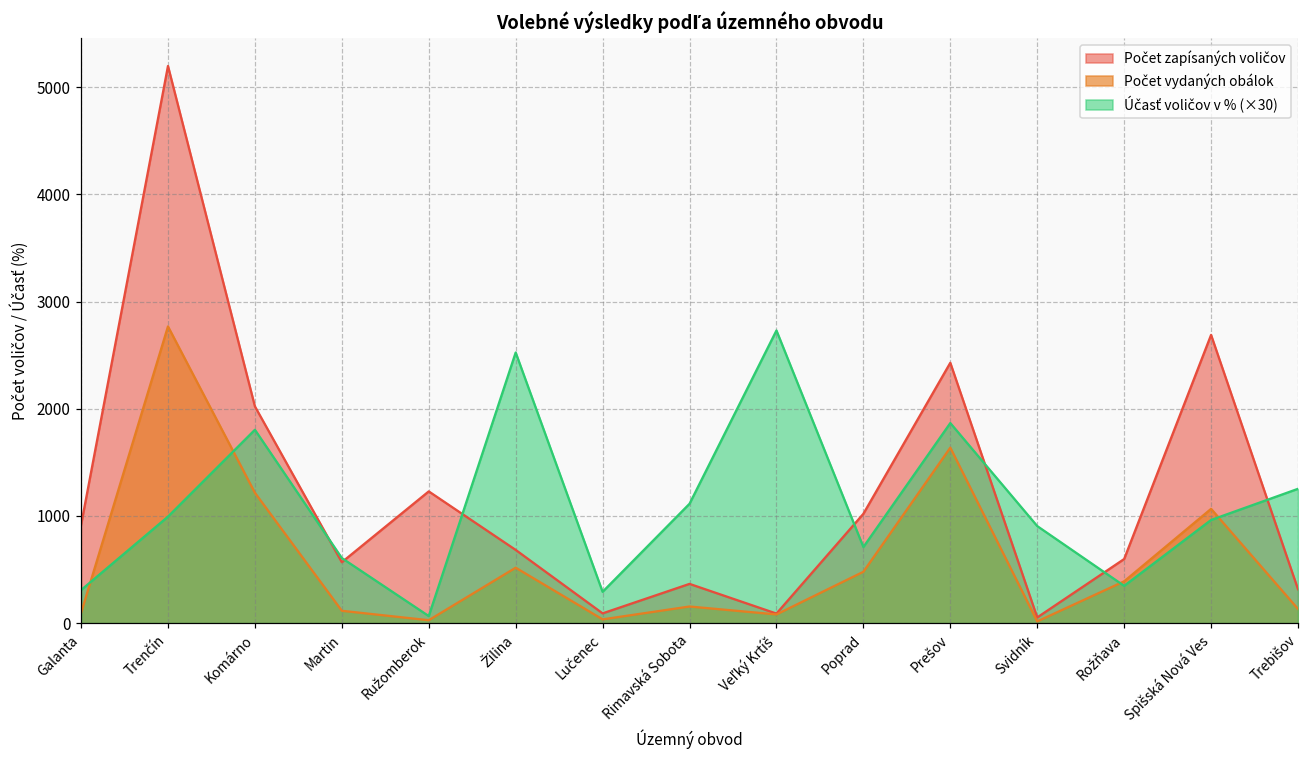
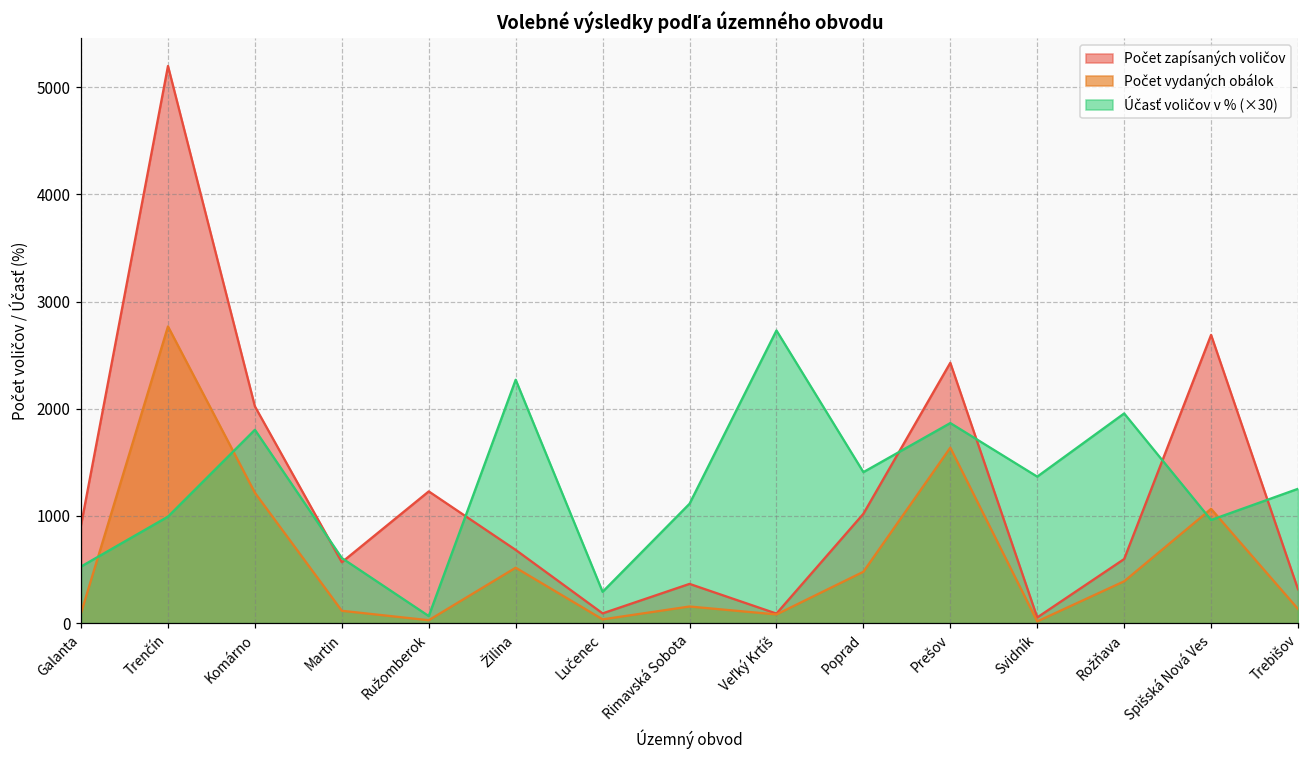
Účasť voličov v % (×30), Galanta: 300 -> 500
Účasť voličov v % (×30), Žilina: 2500 -> 2300
Účasť voličov v % (×30), Poprad: 700 -> 1400
Účasť voličov v % (×30), Svidník: 900 -> 1400
Účasť voličov v % (×30), Rožňava: 300 -> 2000
